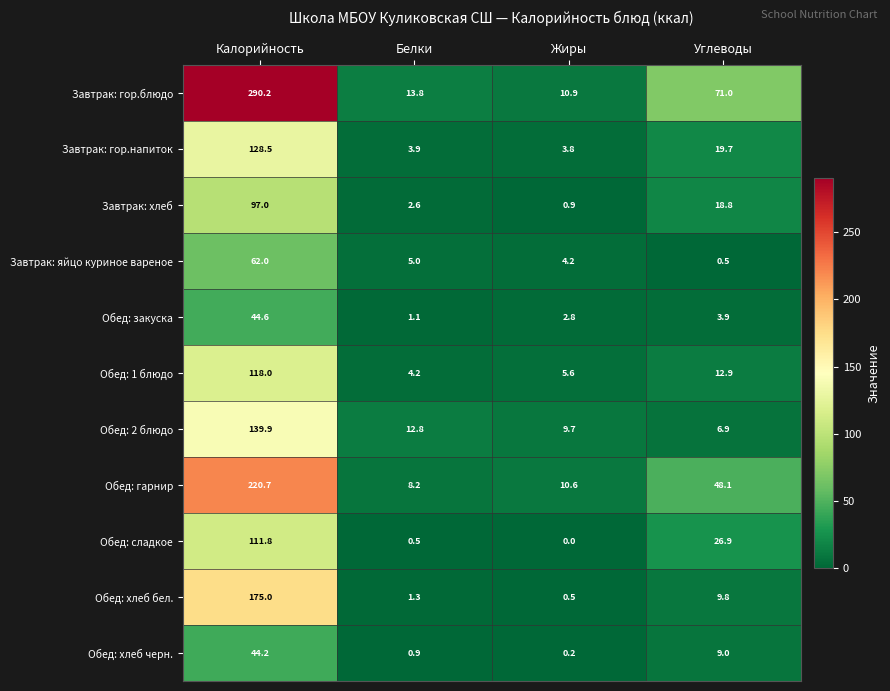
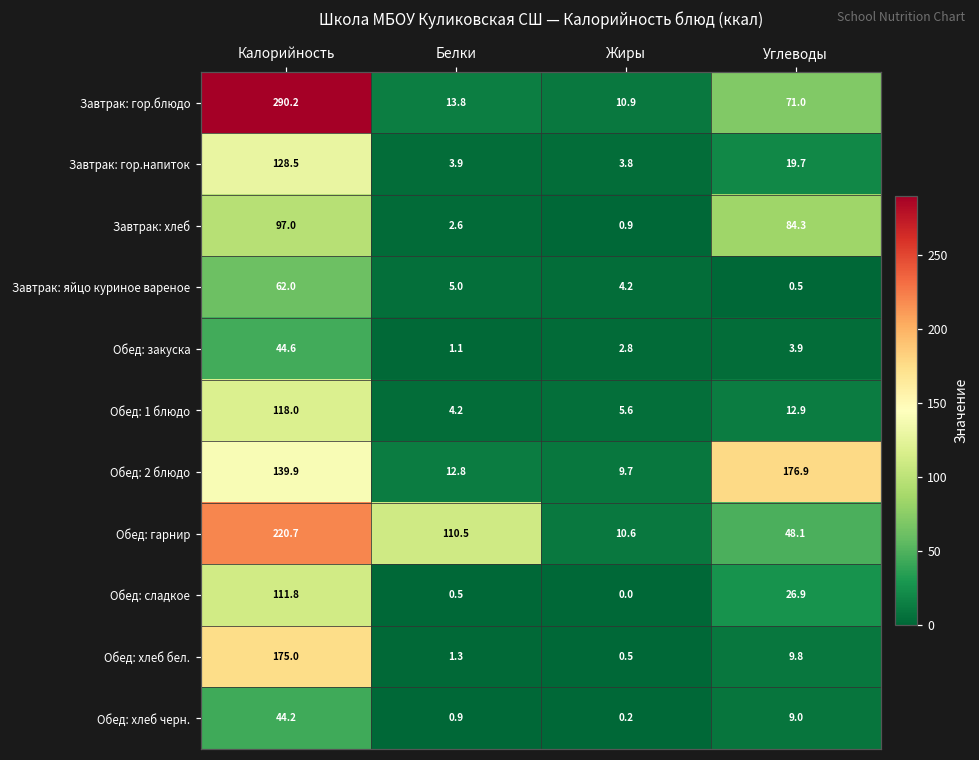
Завтрак: хлеб, Углеводы: 18.8 -> 84.3
Обед: 2 блюдо, Углеводы: 6.9 -> 176.9
Обед: гарнир, Белки: 8.2 -> 110.5
